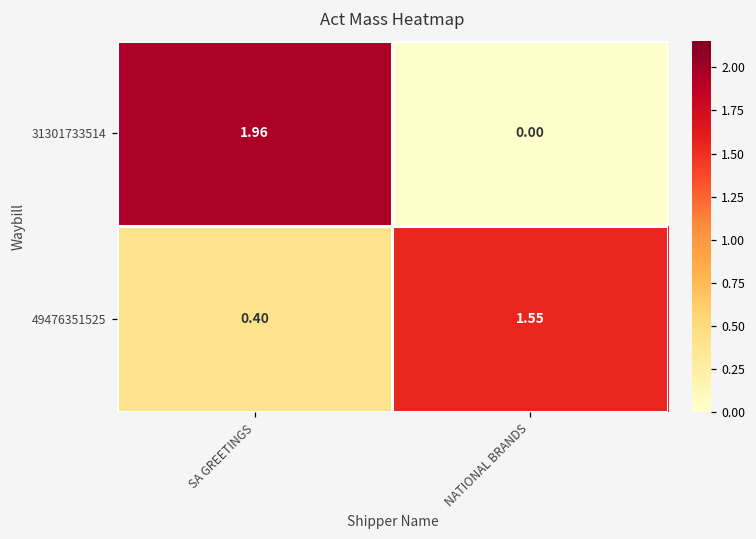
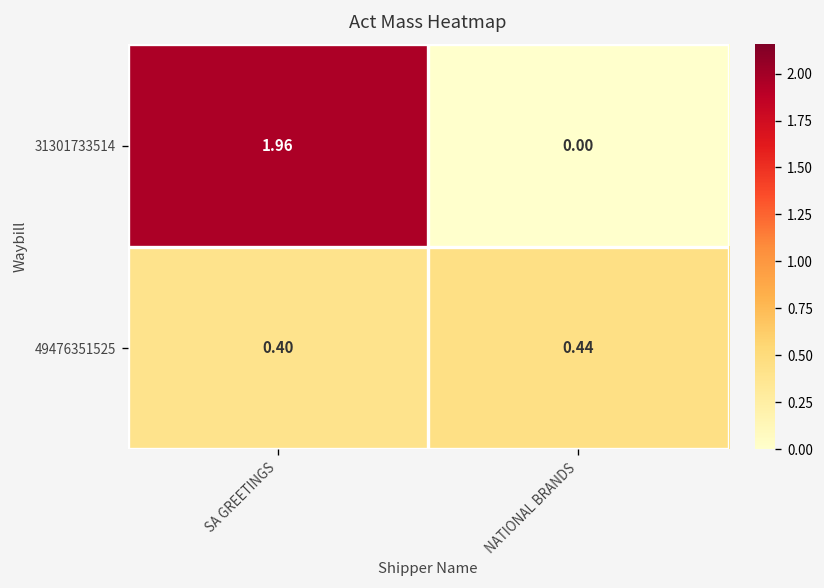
49476351525, NATIONAL BRANDS: 1.55 -> 0.44
